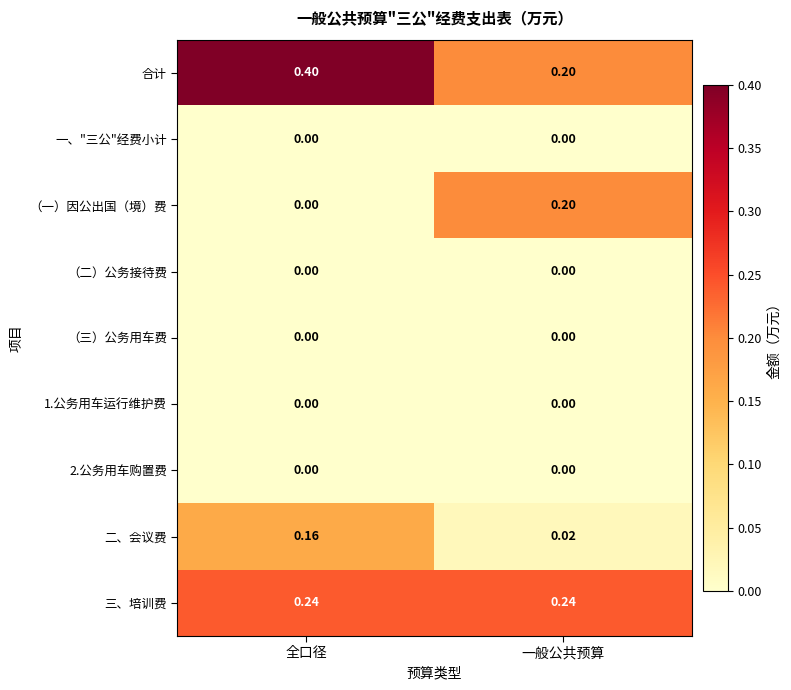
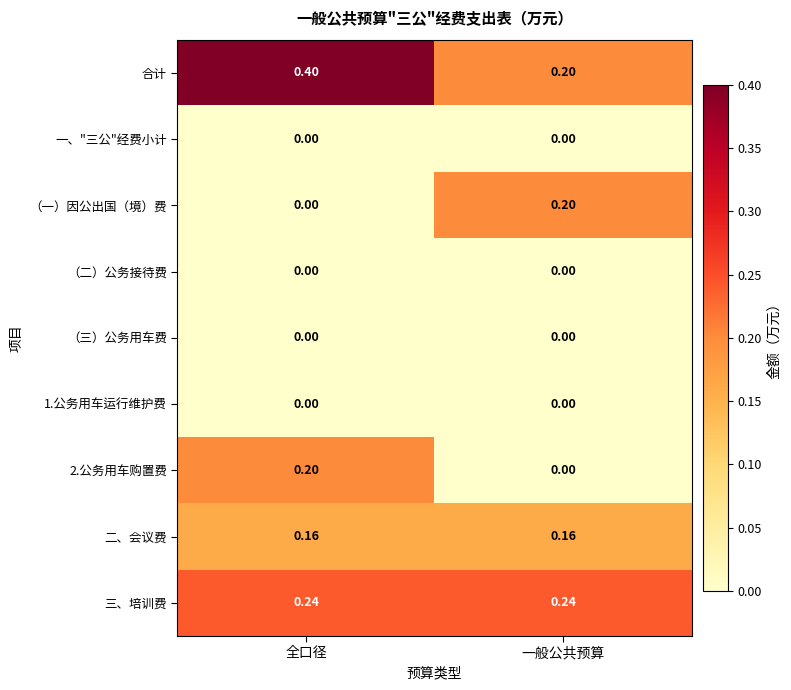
2.公务用车购置费, 全口径: 0.00 -> 0.20
二、会议费, 一般公共预算: 0.02 -> 0.16
